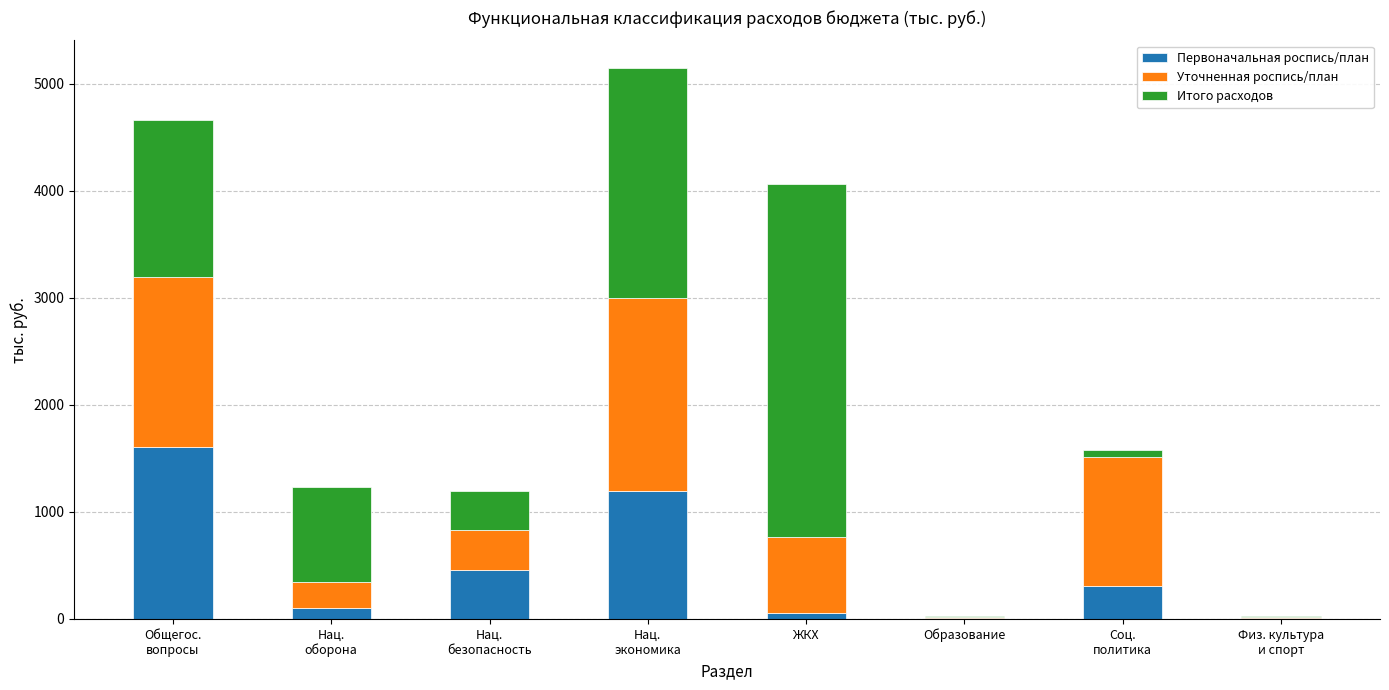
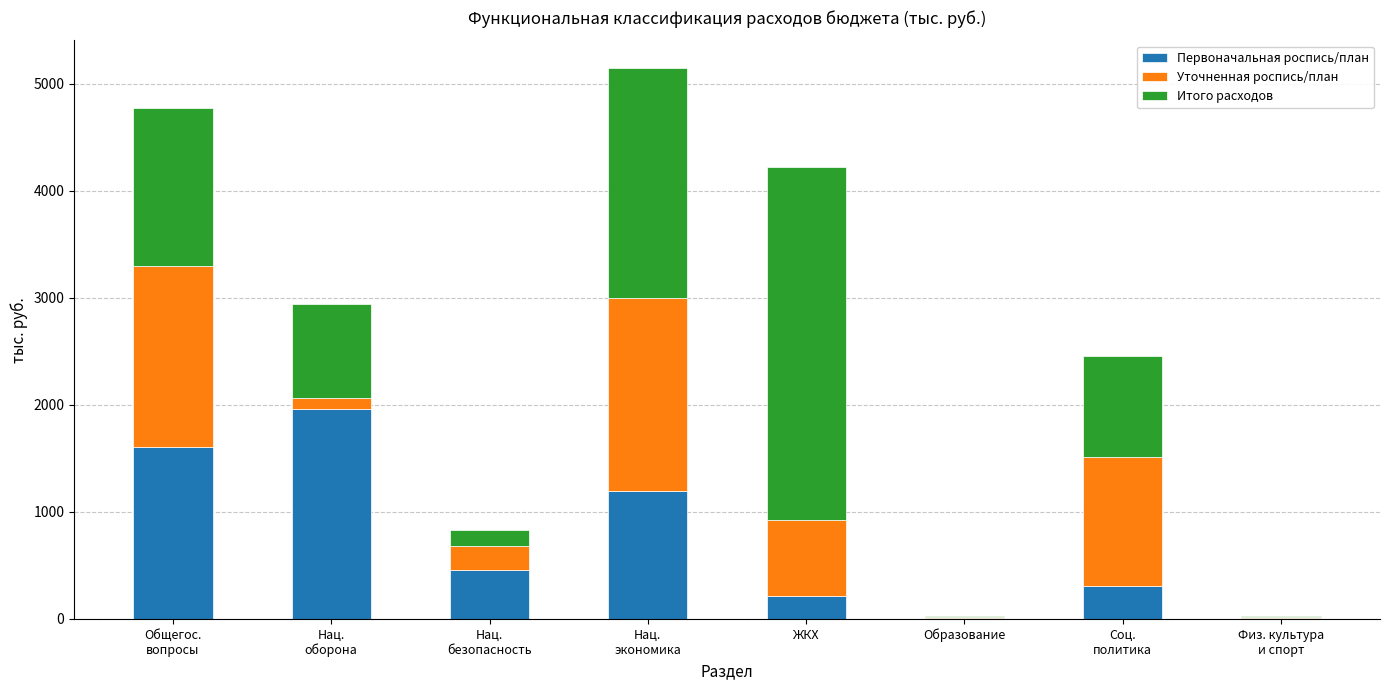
Уточненная роспись/план, Общегос. вопросы: 1590 -> 1700
Первоначальная роспись/план, Нац. оборона: 100 -> 1960
Уточненная роспись/план, Нац. оборона: 240 -> 100
Уточненная роспись/план, Нац. безопасность: 370 -> 230
Итого расходов, Нац. безопасность: 370 -> 150
Первоначальная роспись/план, ЖКХ: 50 -> 210
Итого расходов, Соц. политика: 60 -> 940
